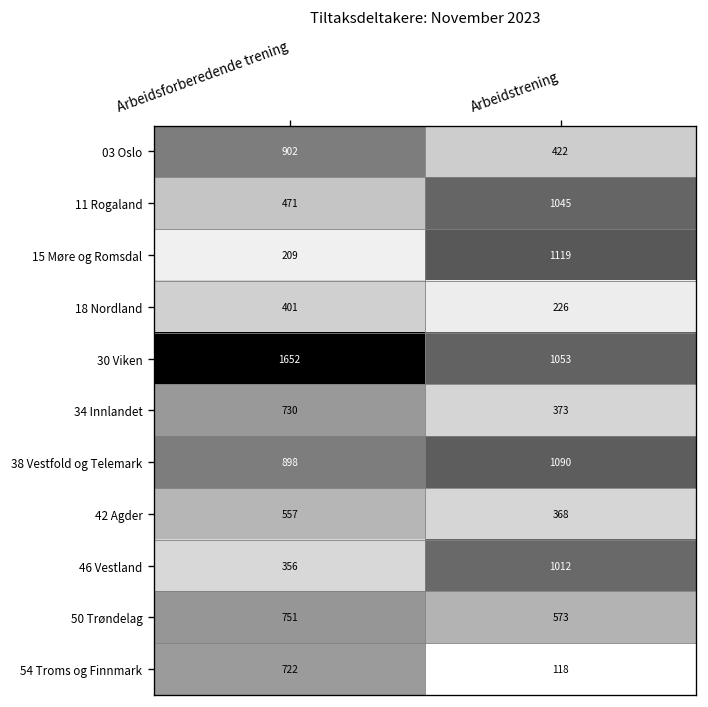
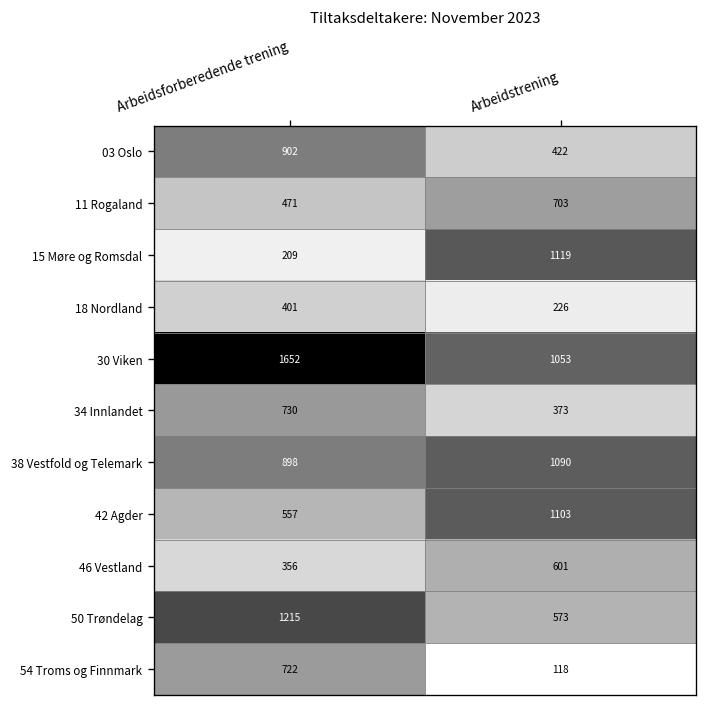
11 Rogaland, Arbeidstrening: 1045 -> 703
42 Agder, Arbeidstrening: 368 -> 1103
46 Vestland, Arbeidstrening: 1012 -> 601
50 Trøndelag, Arbeidsforberedende trening: 751 -> 1215
